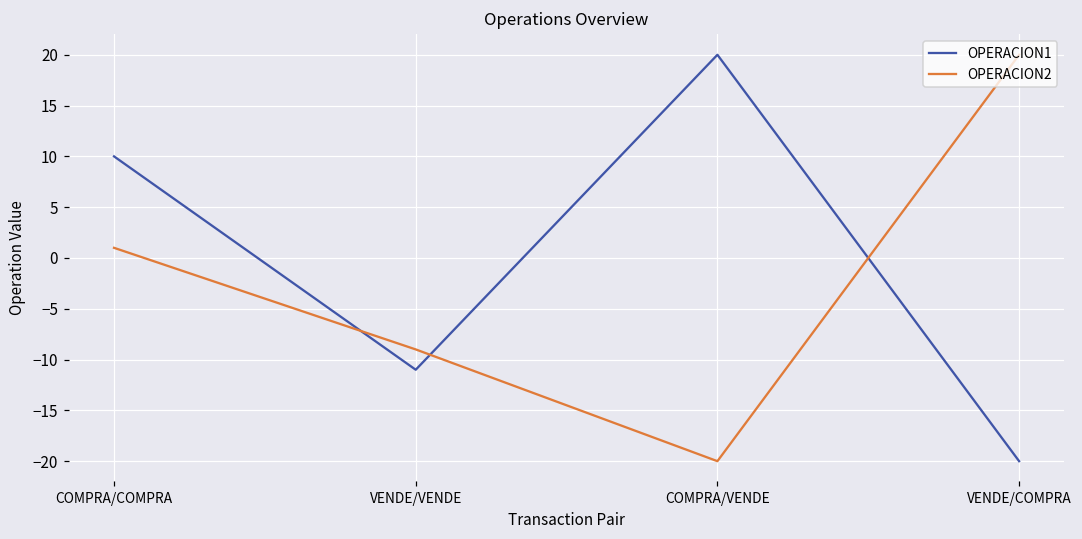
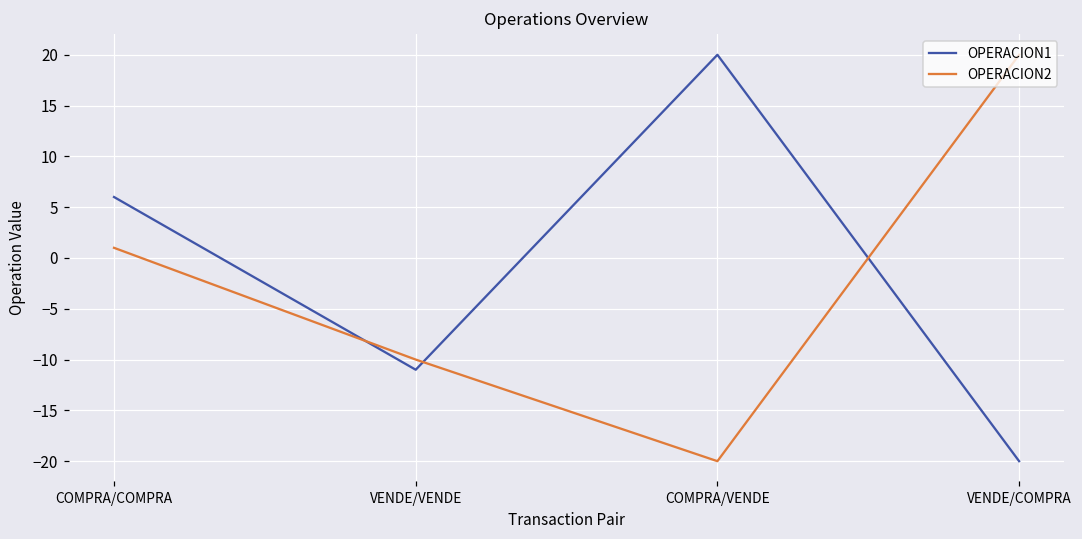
OPERACION1, COMPRA/COMPRA: 10 -> 6
OPERACION2, VENDE/VENDE: -9 -> -10
